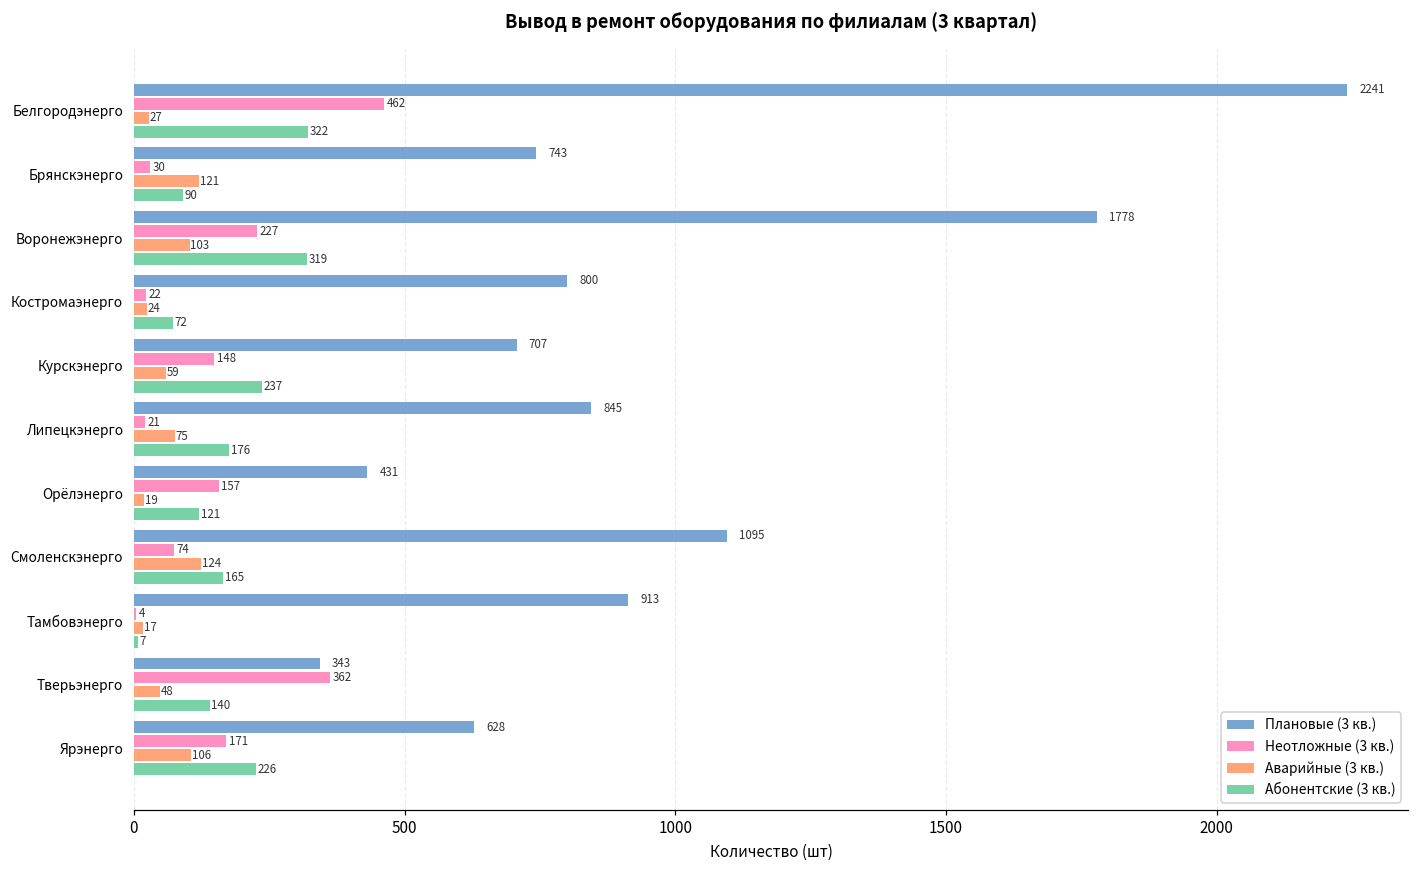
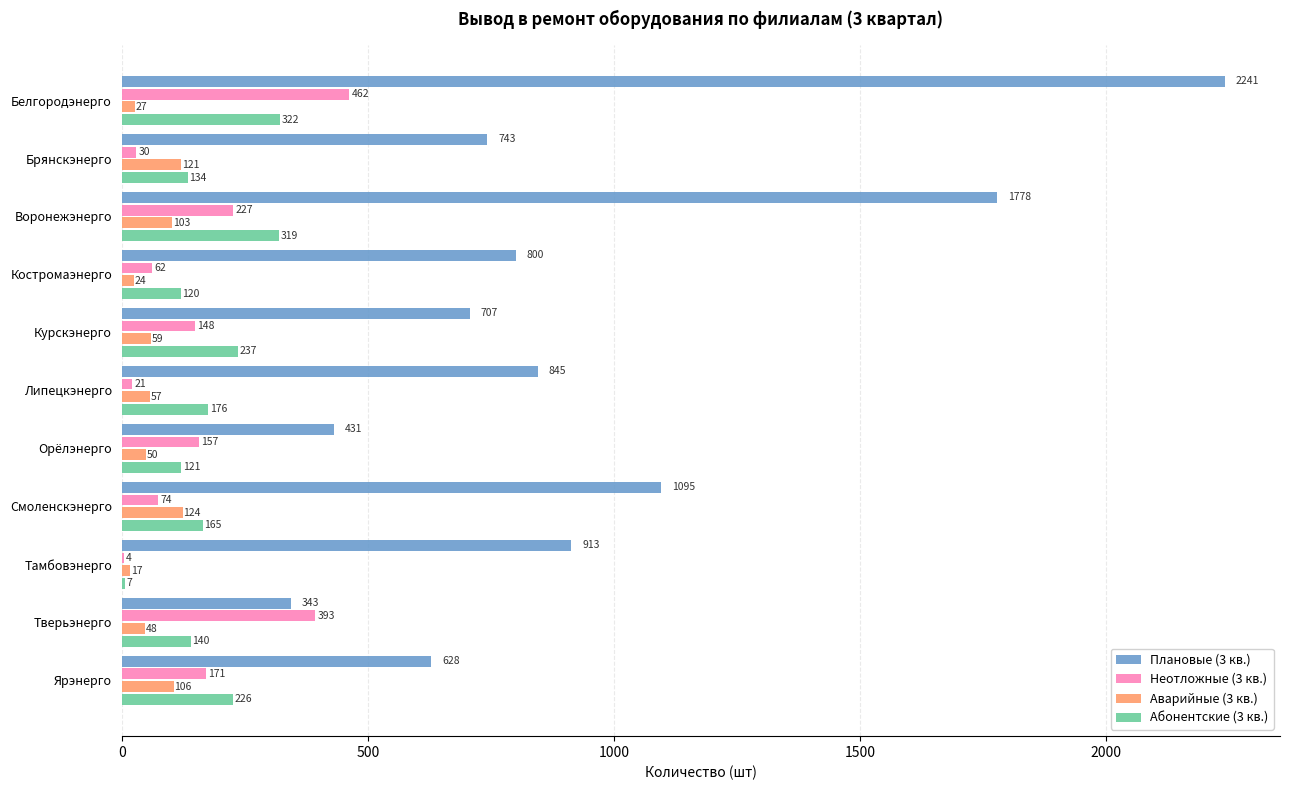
Абонентские (3 кв.), Брянскэнерго: 90 -> 134
Неотложные (3 кв.), Костромаэнерго: 22 -> 62
Абонентские (3 кв.), Костромаэнерго: 72 -> 120
Аварийные (3 кв.), Липецкэнерго: 75 -> 57
Аварийные (3 кв.), Орёлэнерго: 19 -> 50
Неотложные (3 кв.), Тверьэнерго: 362 -> 393
